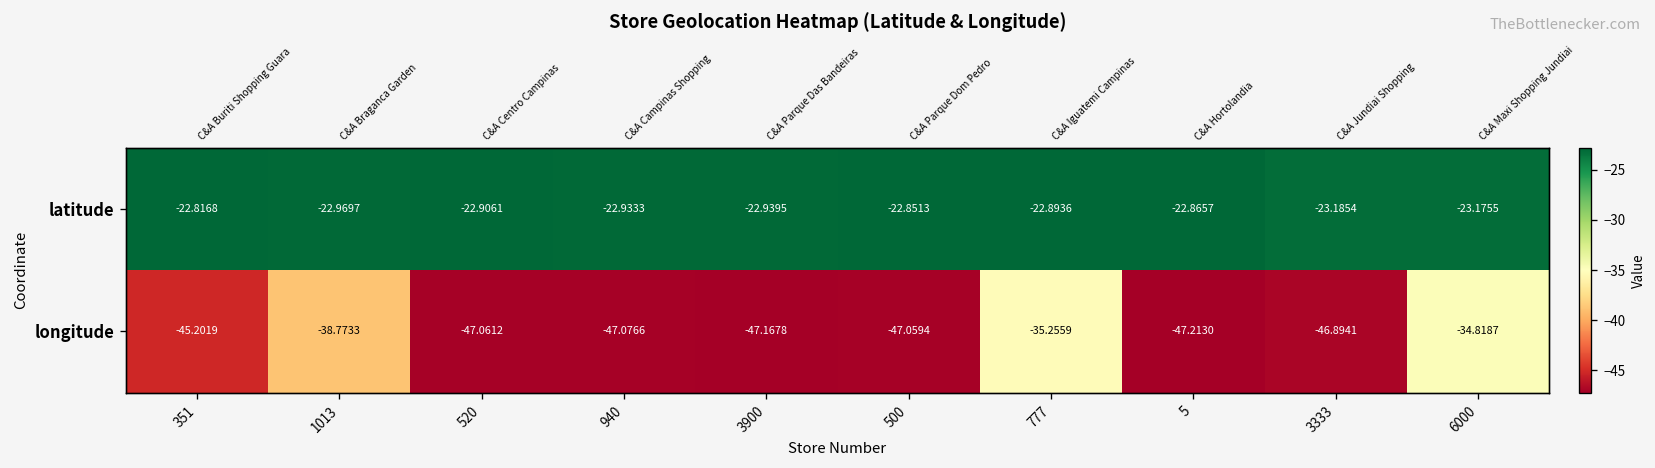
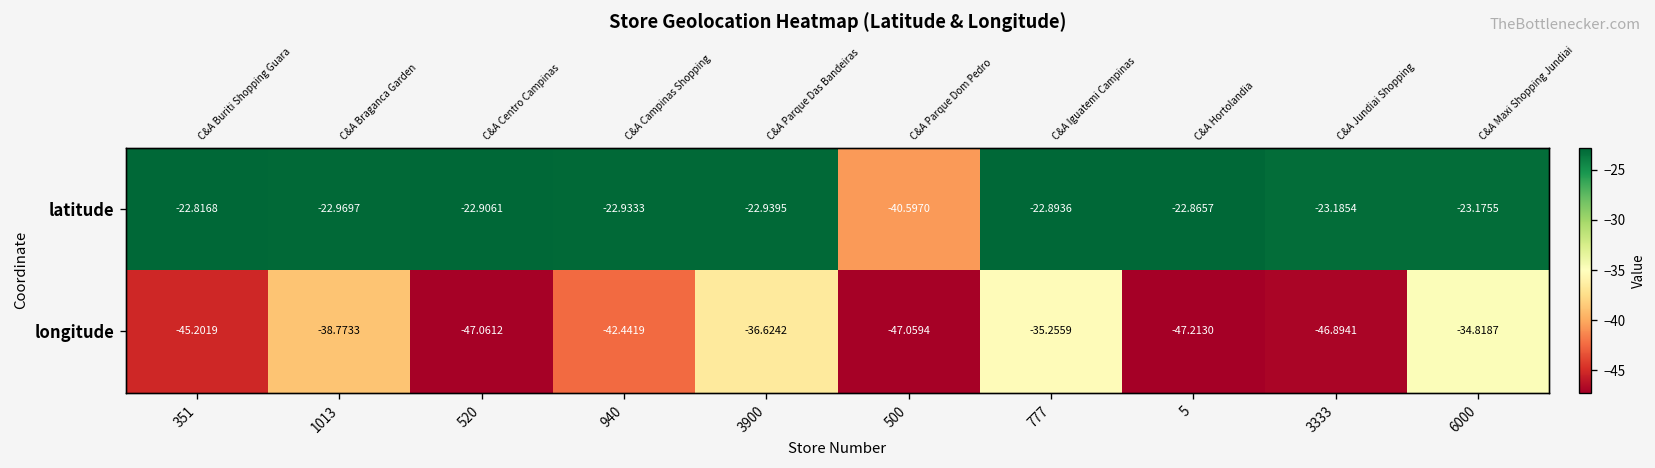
latitude, 500: -22.8513 -> -40.5970
longitude, 940: -47.0766 -> -42.4419
longitude, 3900: -47.1678 -> -36.6242
